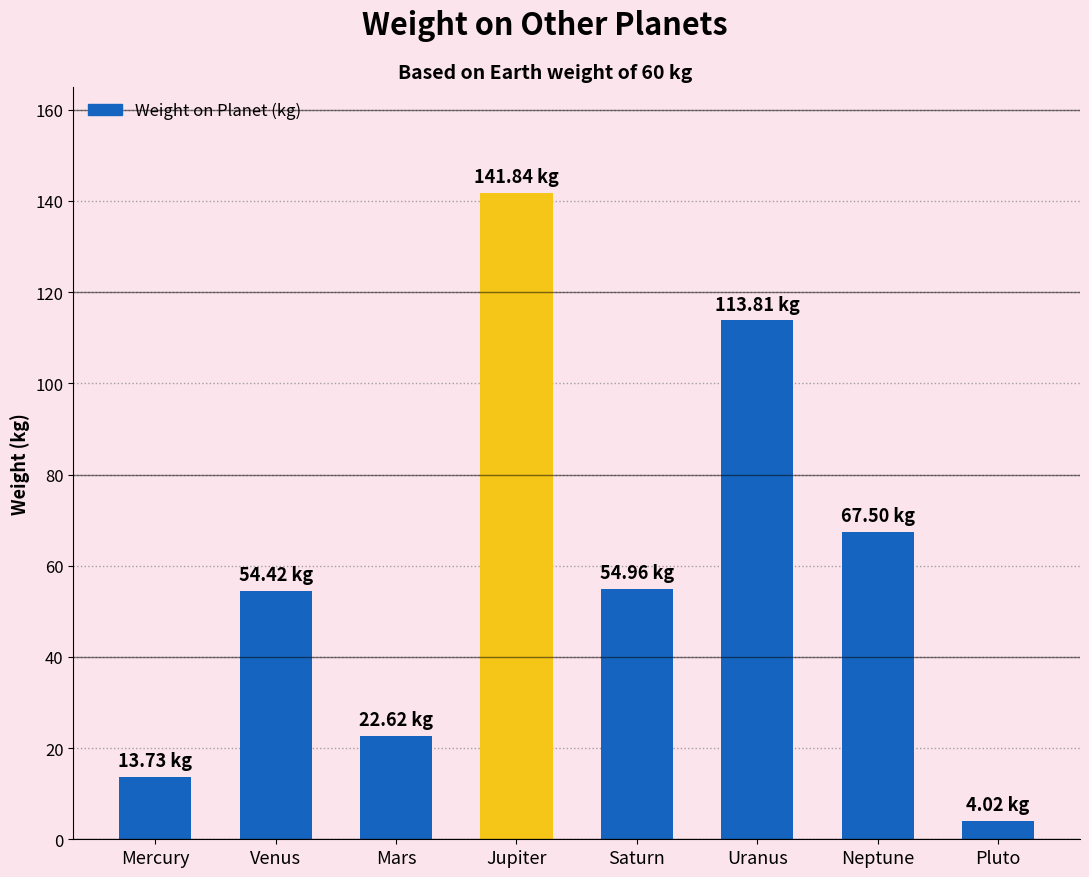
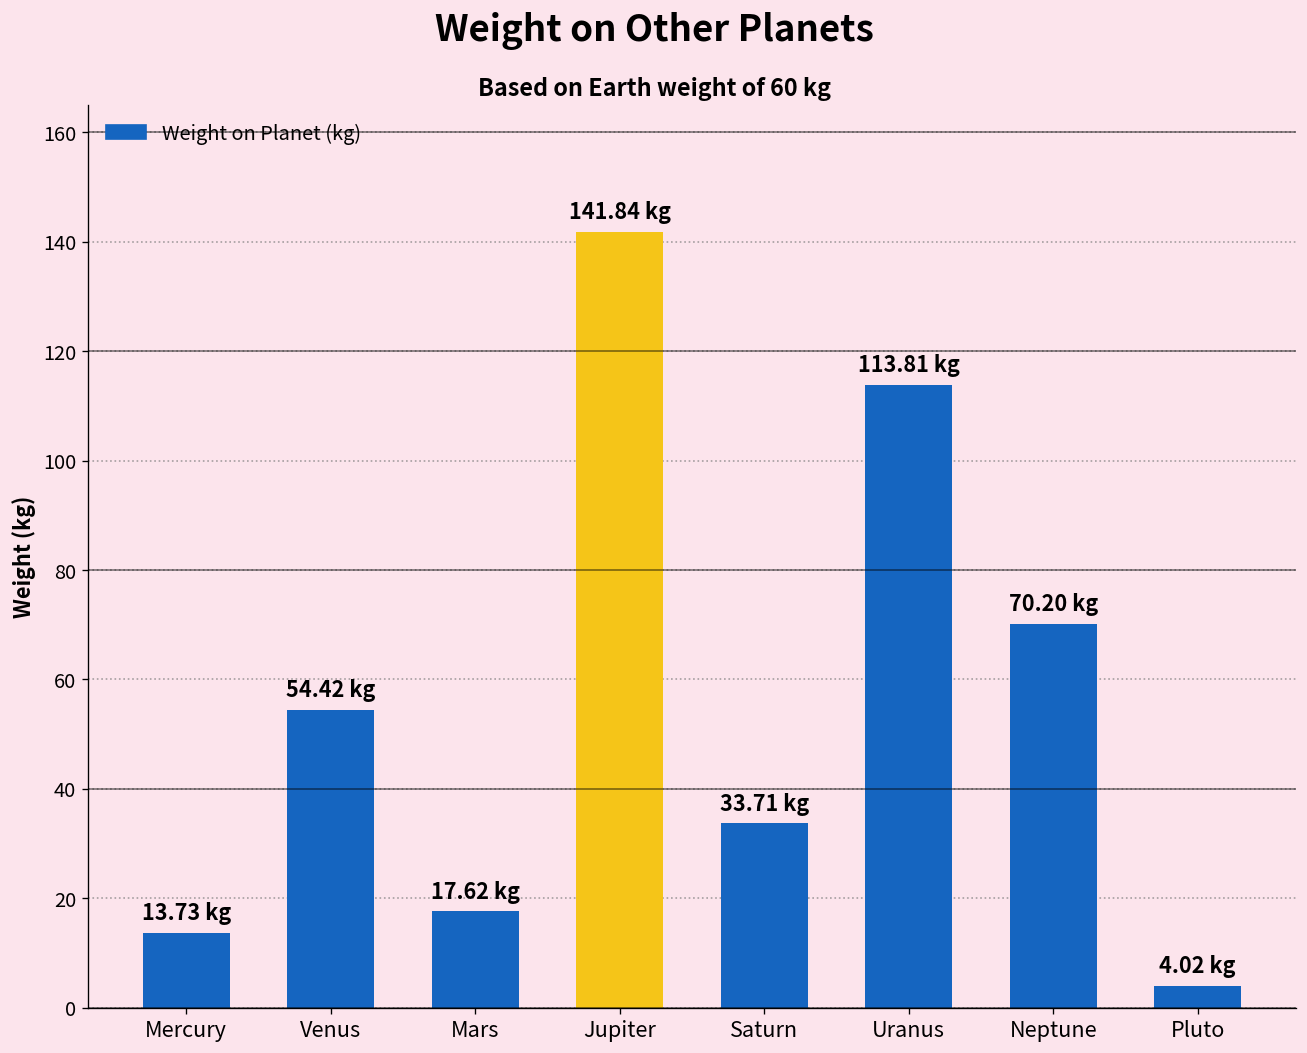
Mars: 22.62 -> 17.62
Saturn: 54.96 -> 33.71
Neptune: 67.50 -> 70.20
